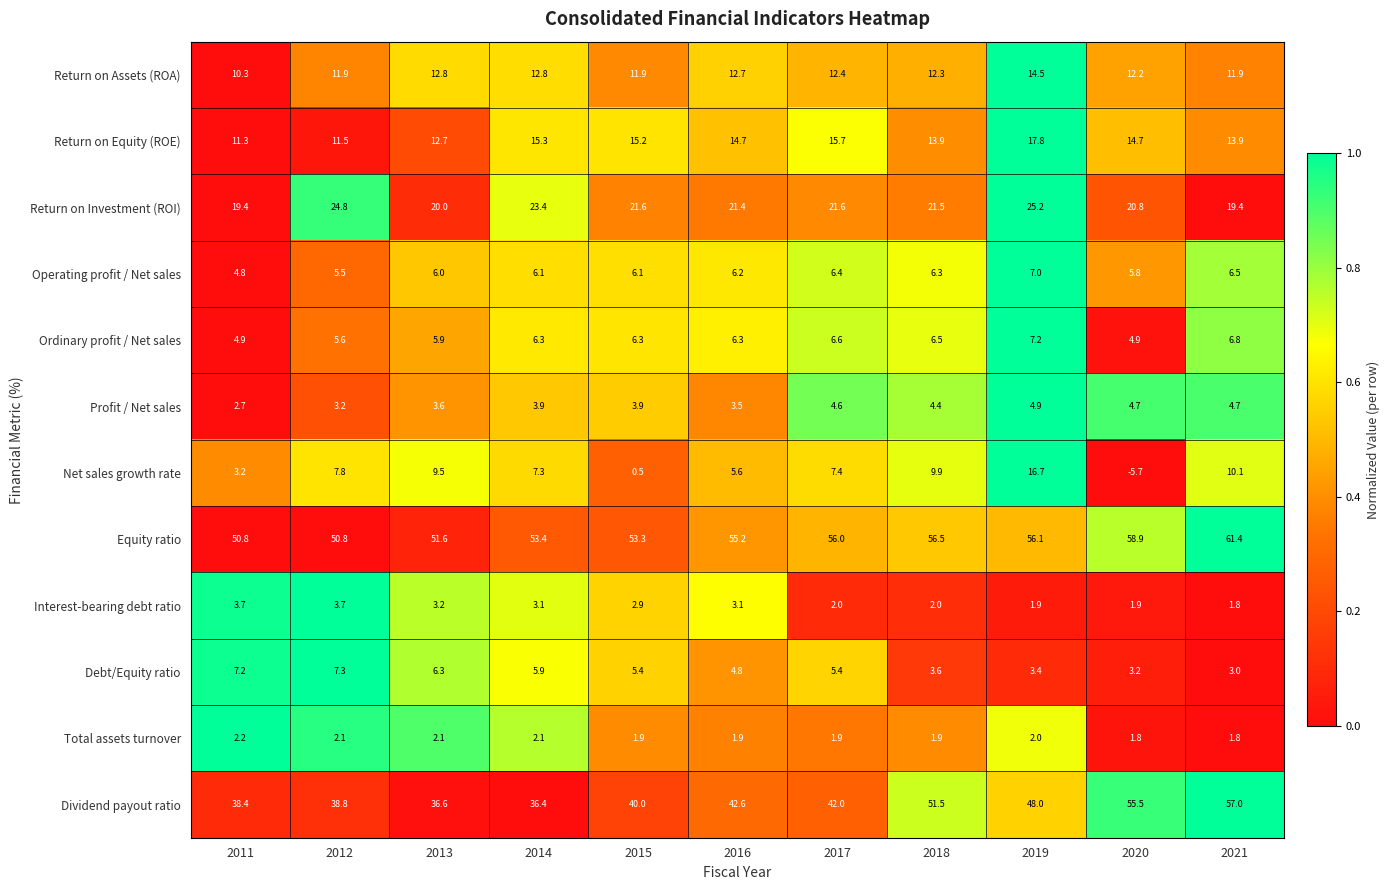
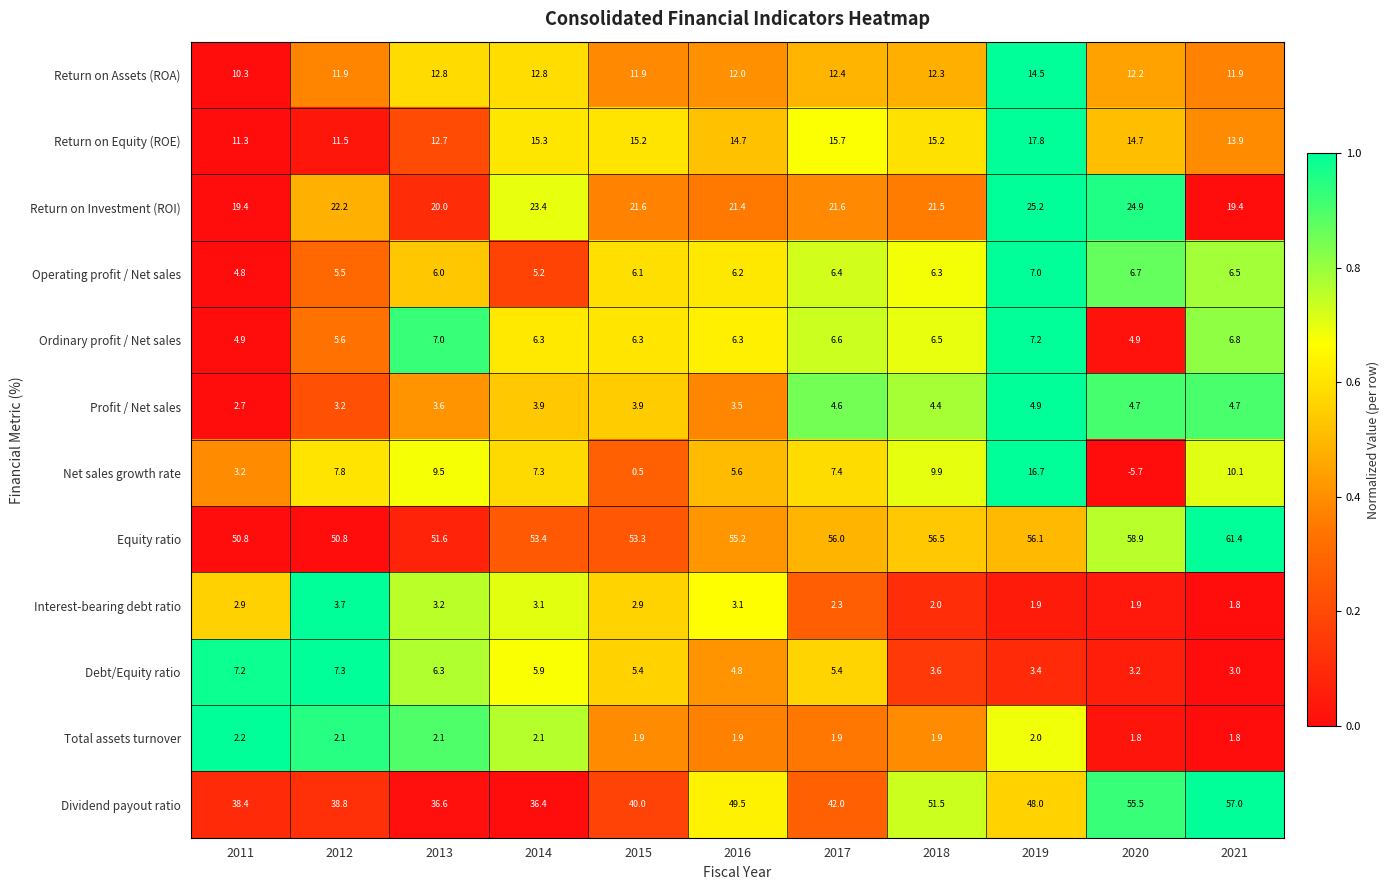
Return on Assets (ROA), 2016: 12.7 -> 12.0
Return on Equity (ROE), 2018: 13.9 -> 15.2
Return on Investment (ROI), 2012: 24.8 -> 22.2
Return on Investment (ROI), 2020: 20.8 -> 24.9
Operating profit / Net sales, 2014: 6.1 -> 5.2
Operating profit / Net sales, 2020: 5.8 -> 6.7
Ordinary profit / Net sales, 2013: 5.9 -> 7.0
Interest-bearing debt ratio, 2011: 3.7 -> 2.9
Interest-bearing debt ratio, 2017: 2.0 -> 2.3
Dividend payout ratio, 2016: 42.6 -> 49.5
